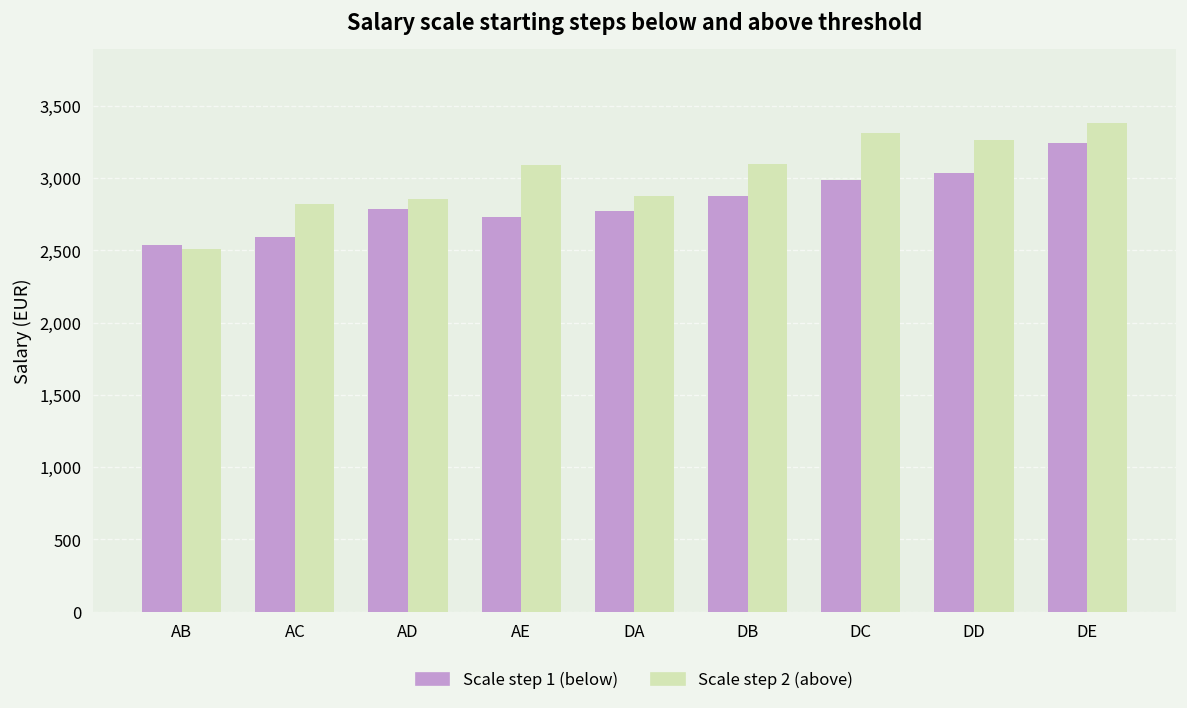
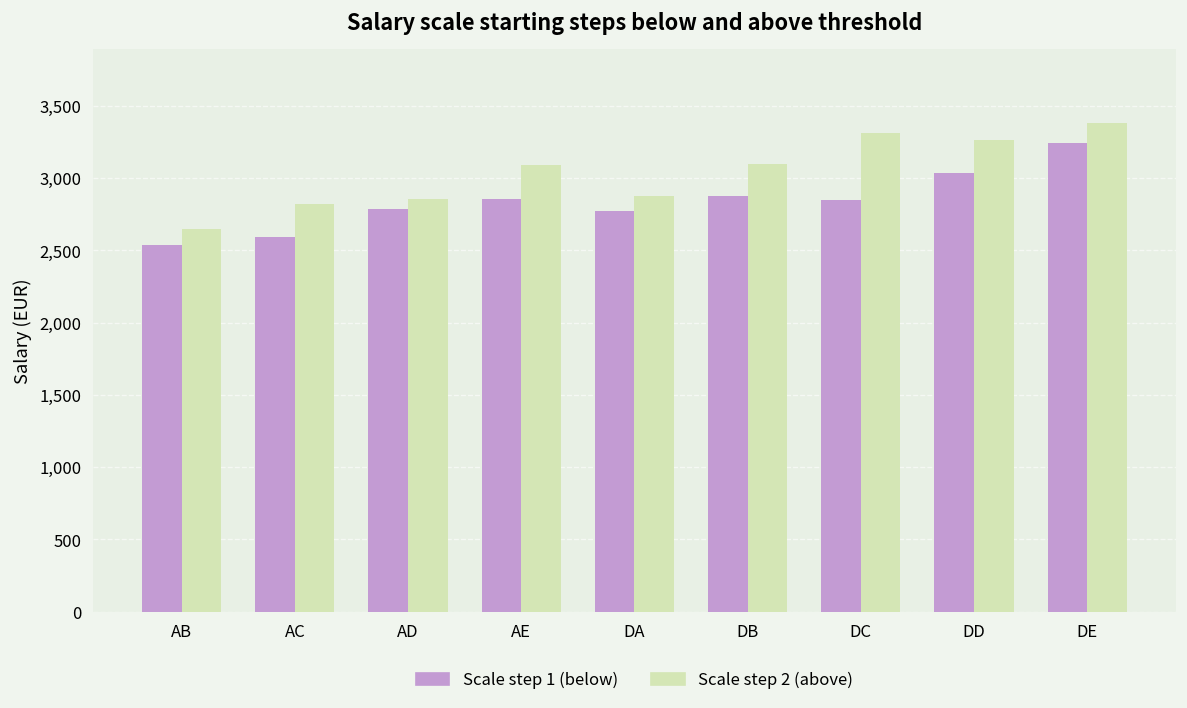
Scale step 2 (above), AB: 2,510 -> 2,650
Scale step 1 (below), AE: 2,730 -> 2,850
Scale step 1 (below), DC: 2,990 -> 2,850
